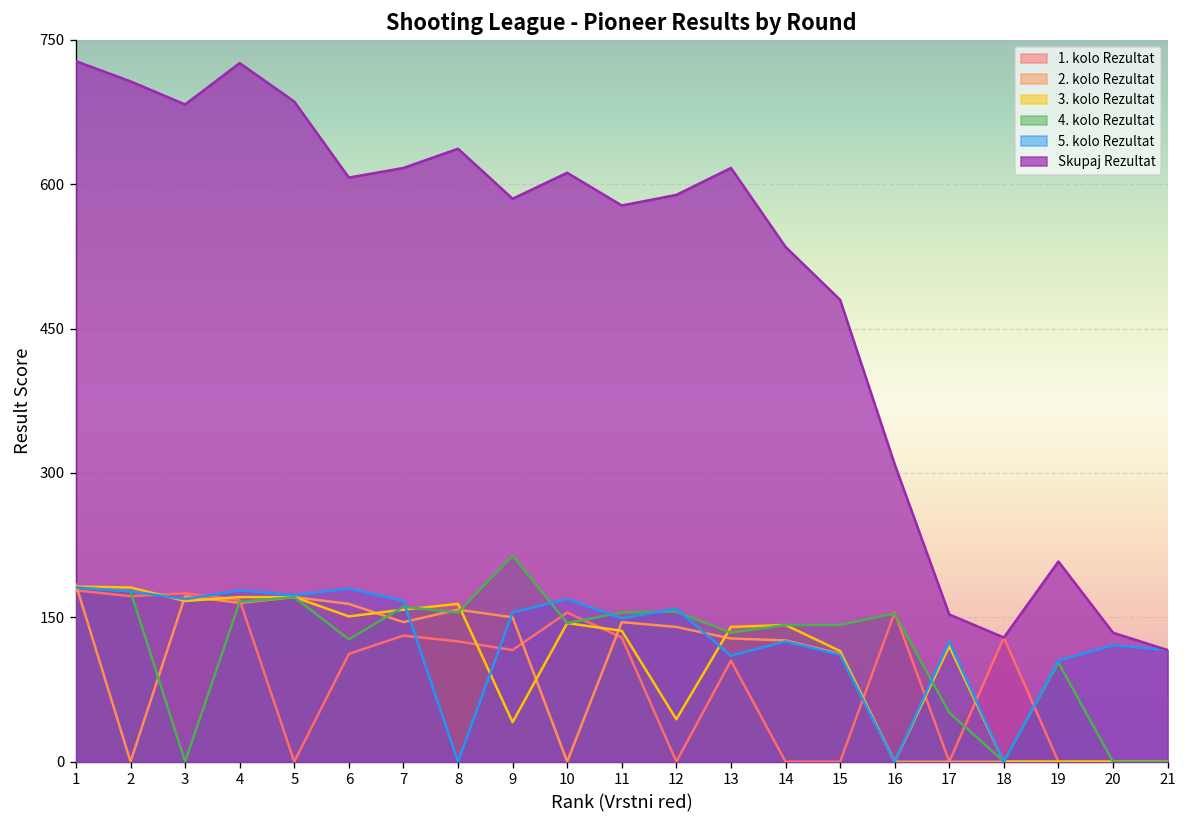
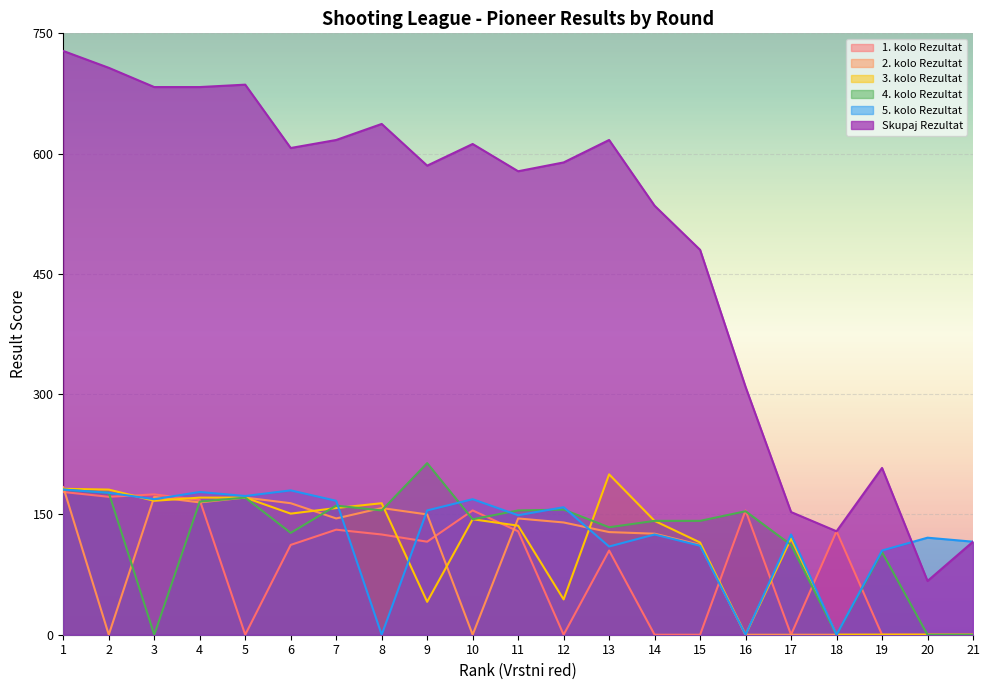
Skupaj Rezultat, 4: 730 -> 680
3. kolo Rezultat, 13: 140 -> 200
4. kolo Rezultat, 17: 50 -> 110
Skupaj Rezultat, 20: 130 -> 70
